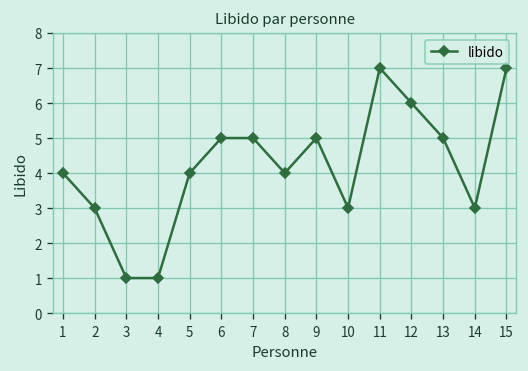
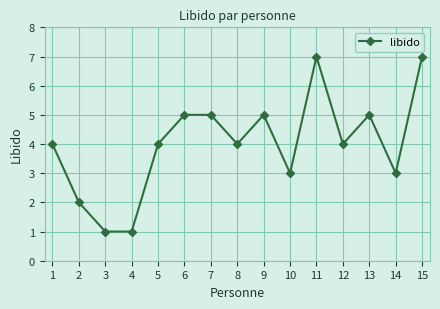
2: 3 -> 2
12: 6 -> 4
